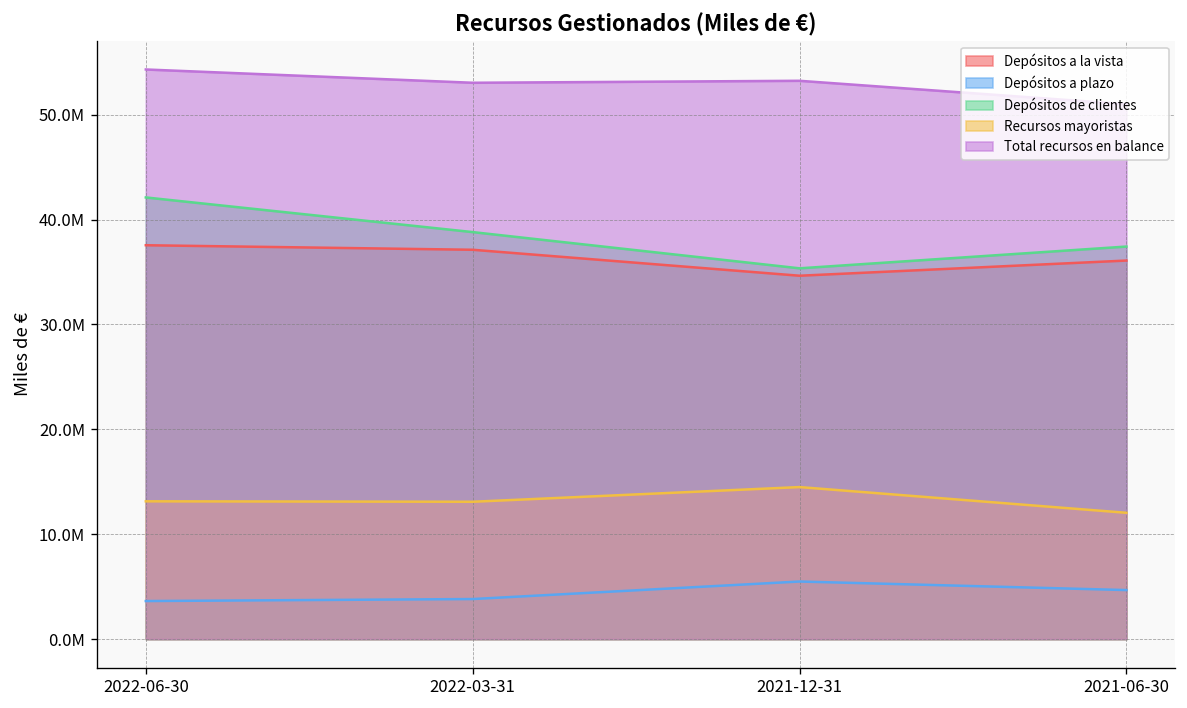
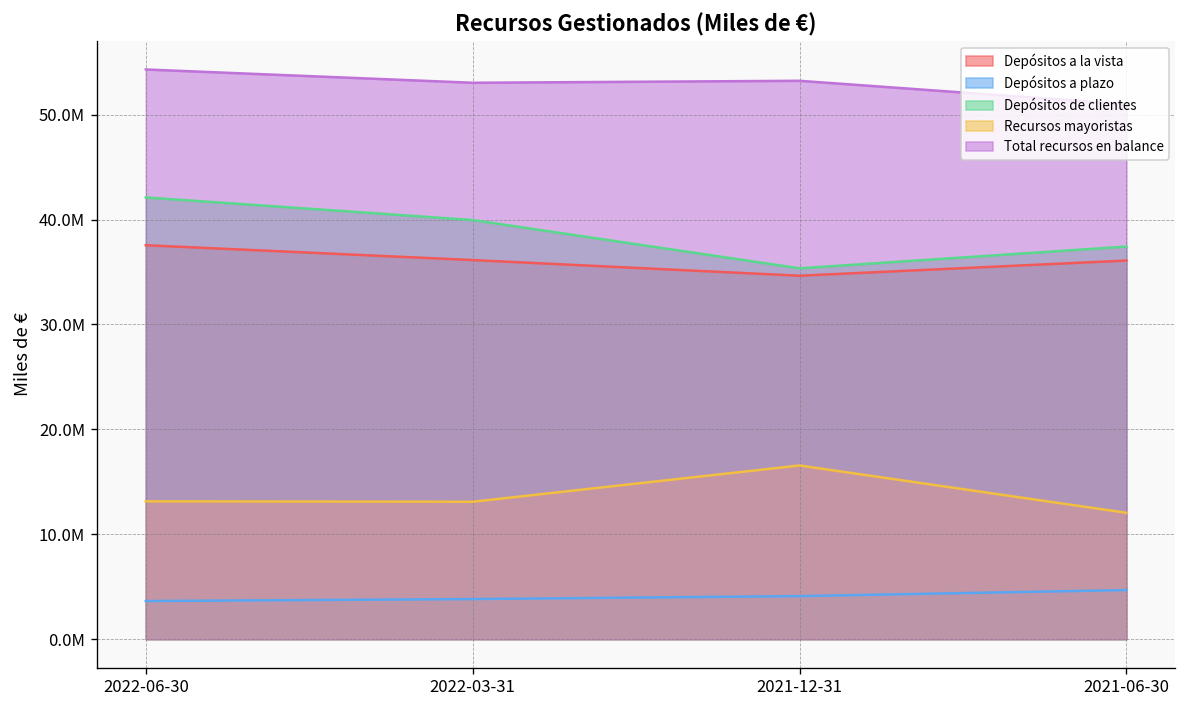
Depósitos a la vista, 2022-03-31: 37000000 -> 36000000
Depósitos de clientes, 2022-03-31: 39000000 -> 40000000
Depósitos a plazo, 2021-12-31: 5000000 -> 4000000
Recursos mayoristas, 2021-12-31: 14000000 -> 17000000
